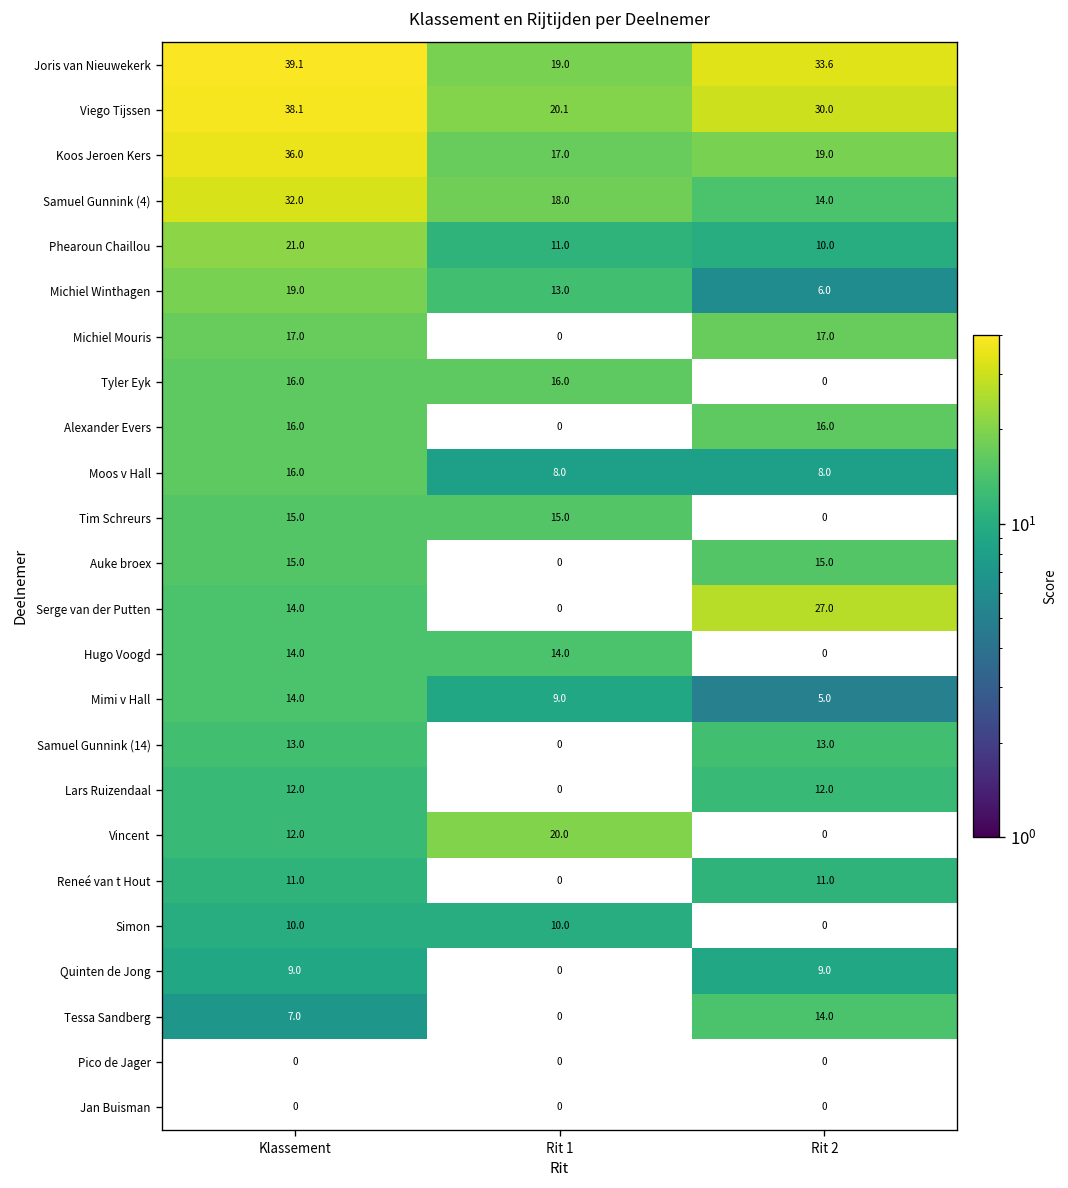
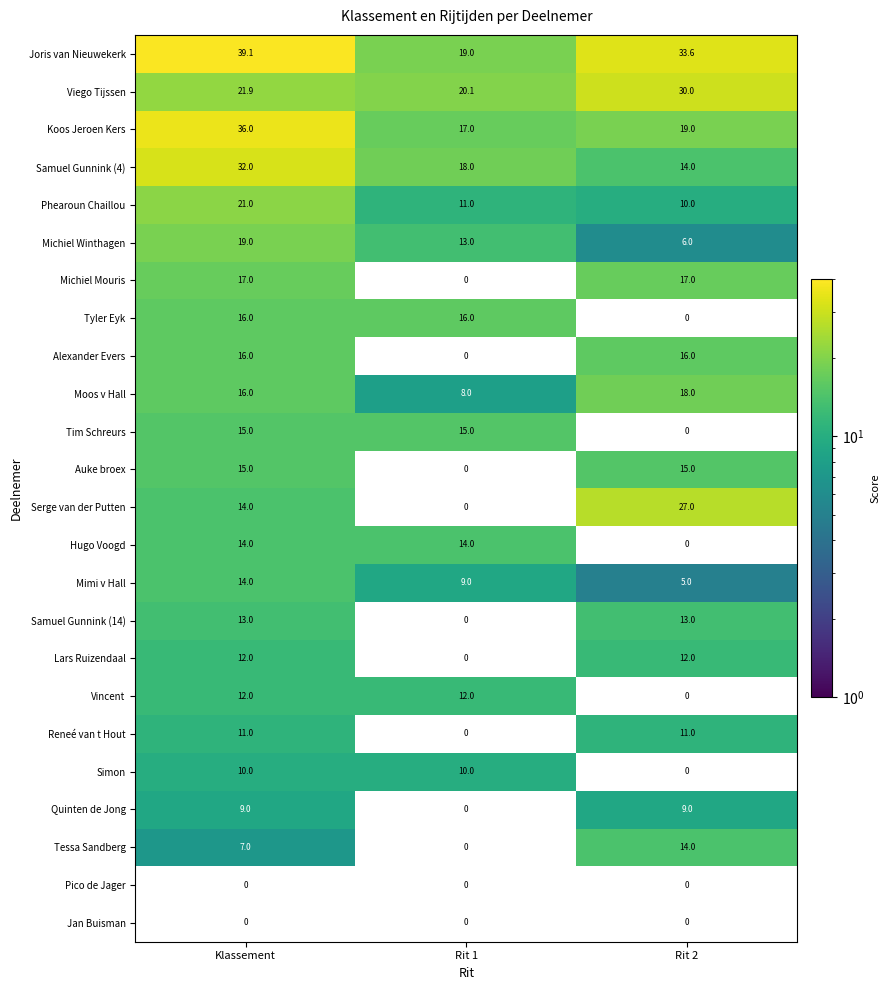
Viego Tijssen, Klassement: 38.1 -> 21.9
Moos v Hall, Rit 2: 8.0 -> 18.0
Vincent, Rit 1: 20.0 -> 12.0
